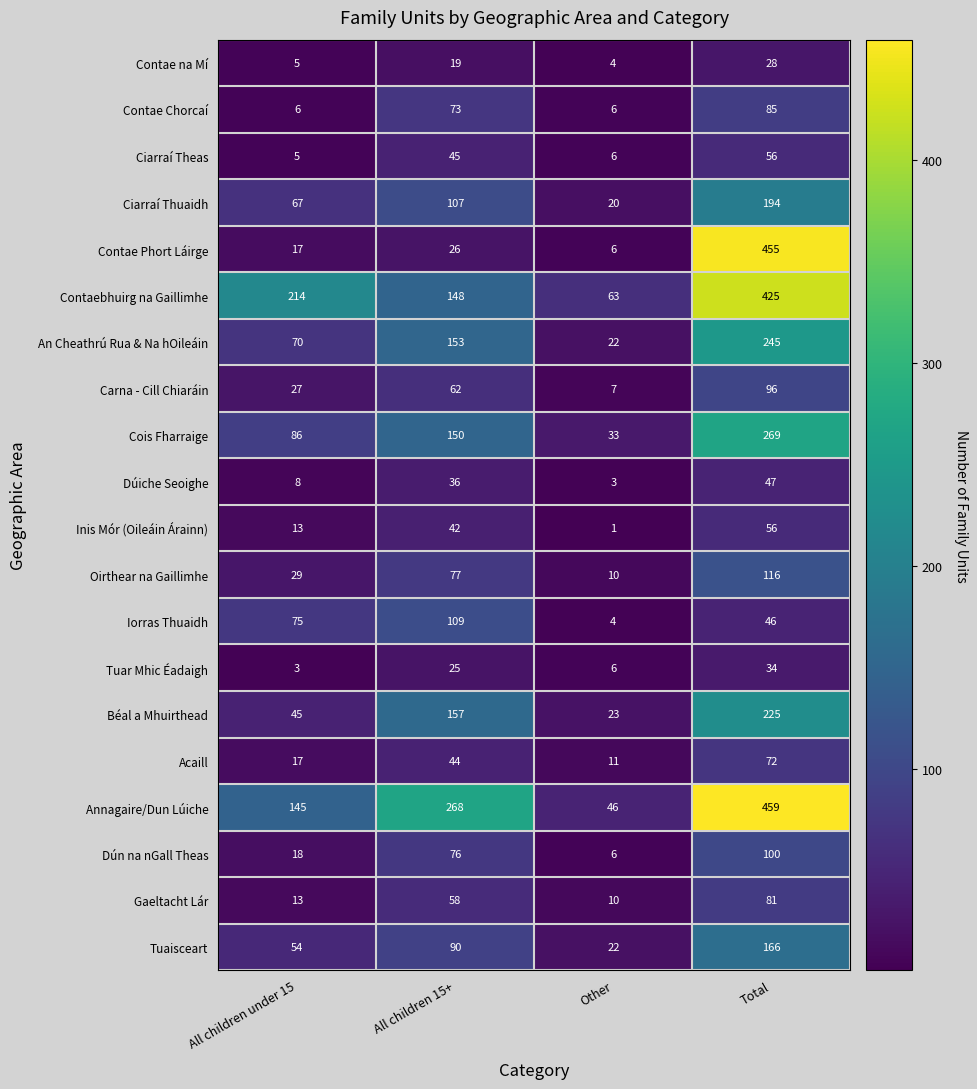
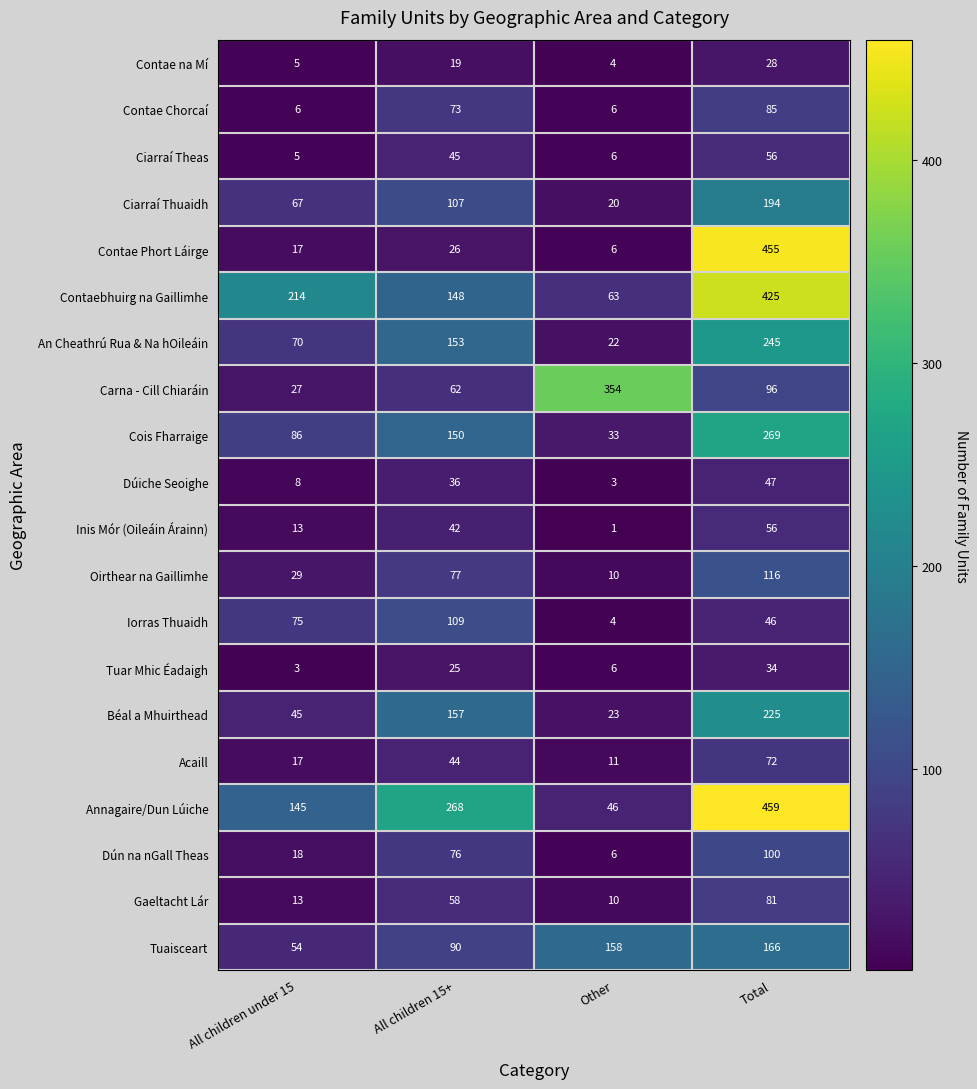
Carna - Cill Chiaráin, Other: 7 -> 354
Tuaisceart, Other: 22 -> 158
